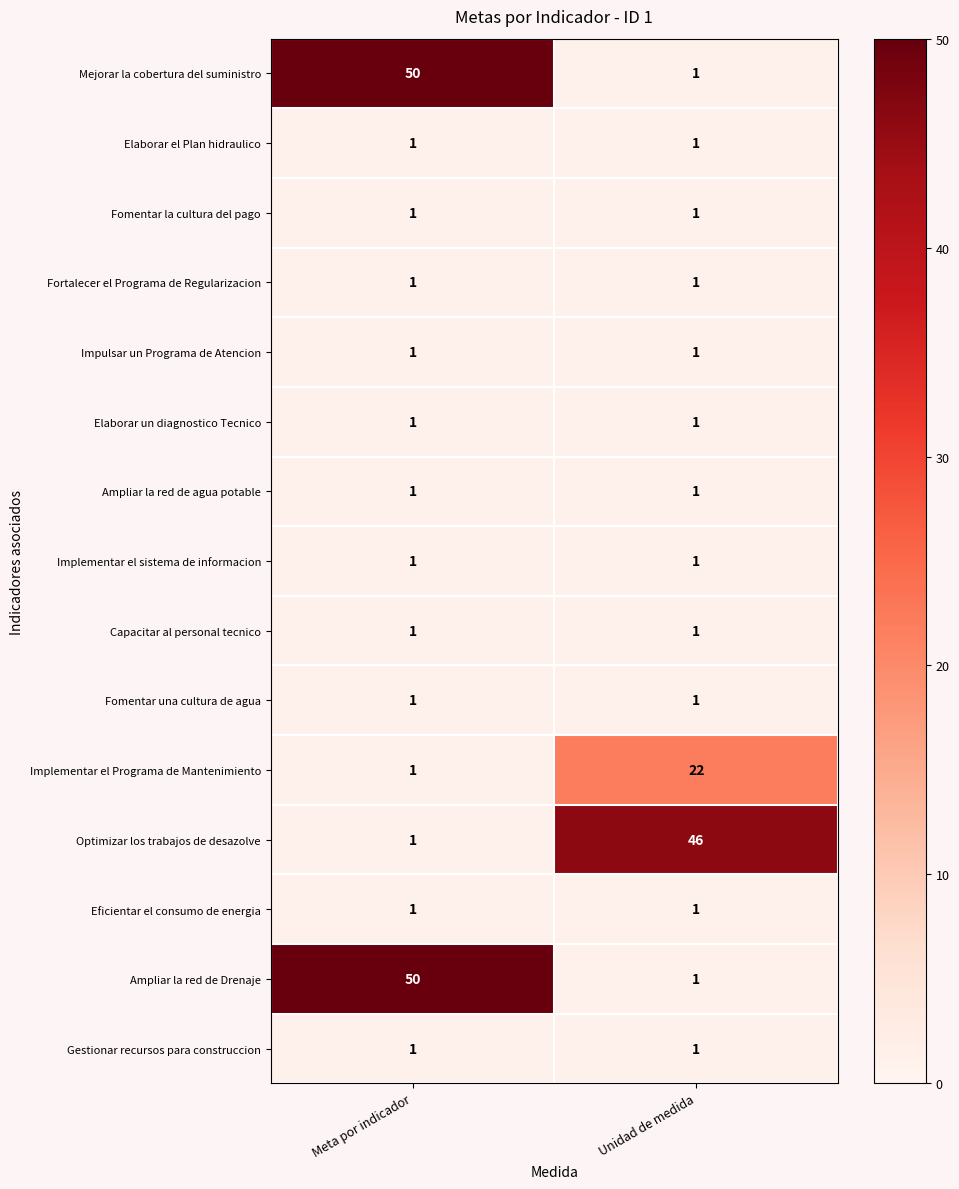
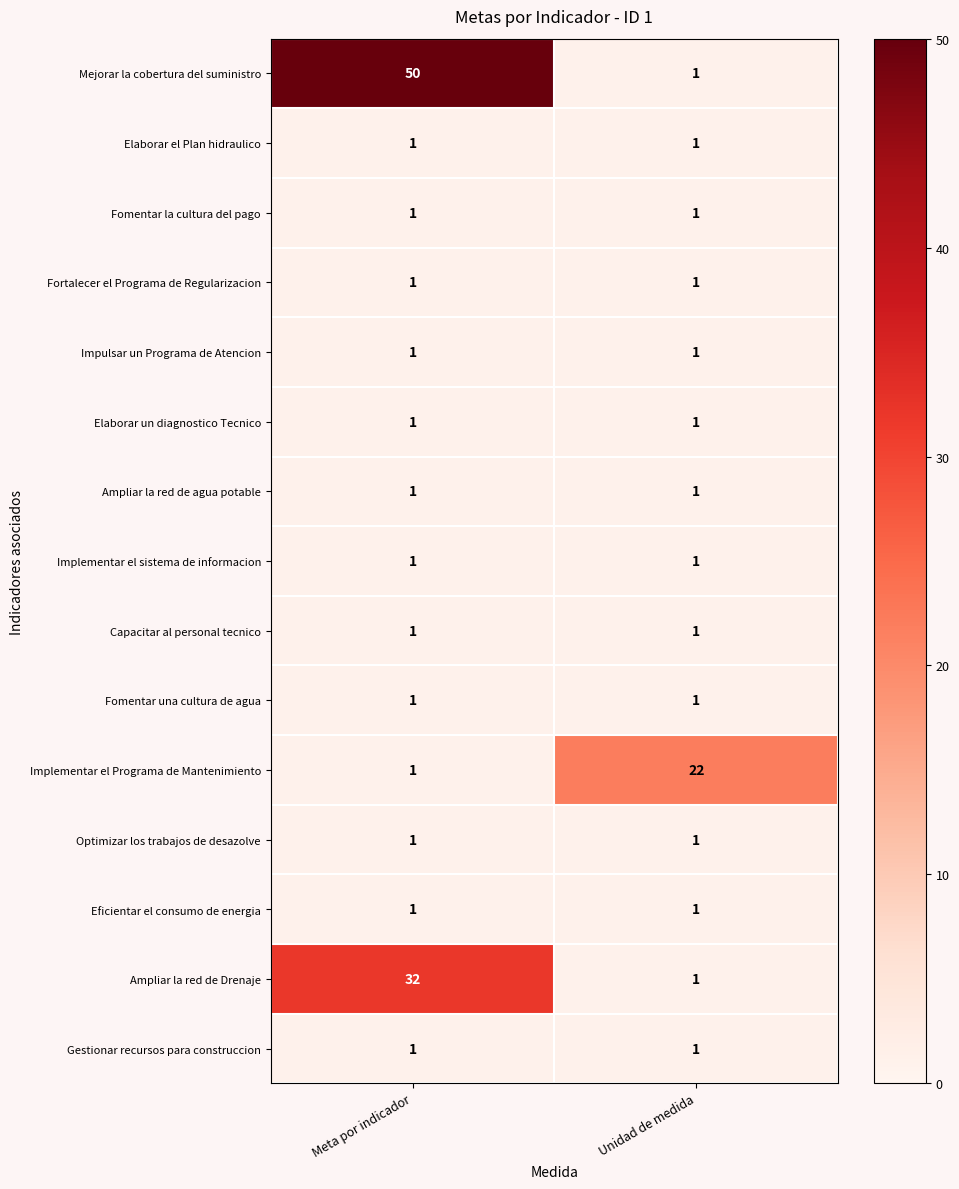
Optimizar los trabajos de desazolve, Unidad de medida: 46 -> 1
Ampliar la red de Drenaje, Meta por indicador: 50 -> 32
